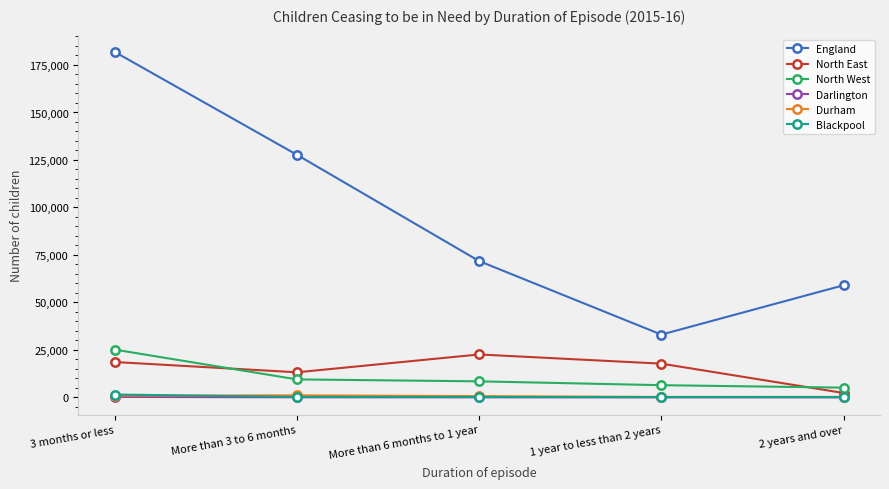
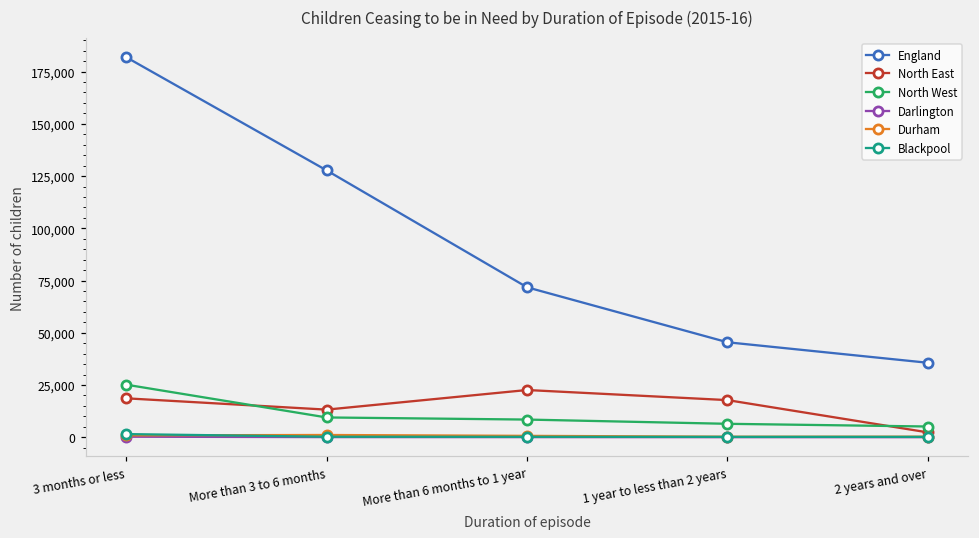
England, 1 year to less than 2 years: 33,000 -> 45,000
England, 2 years and over: 59,000 -> 36,000
